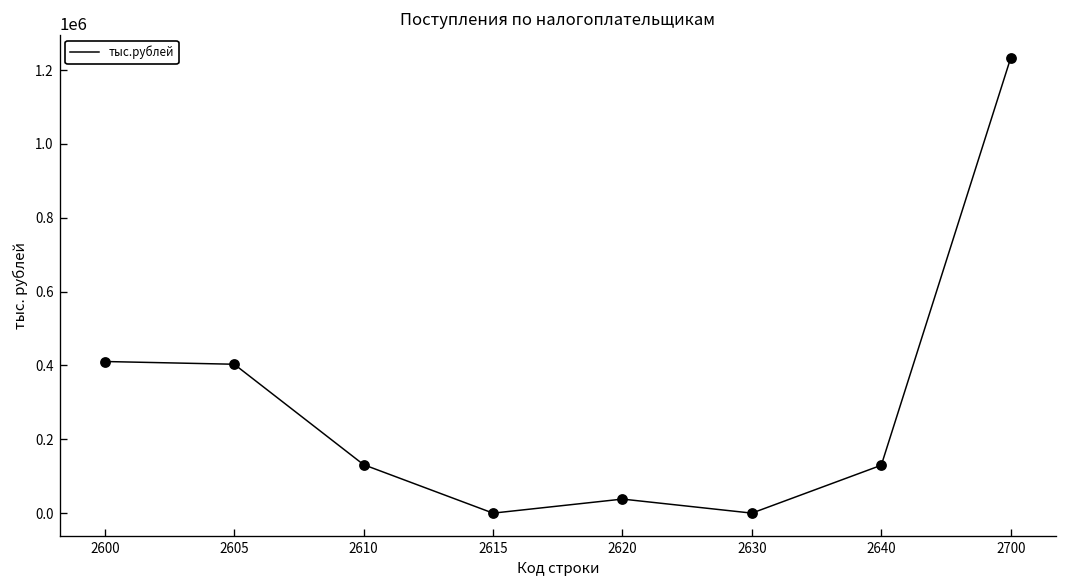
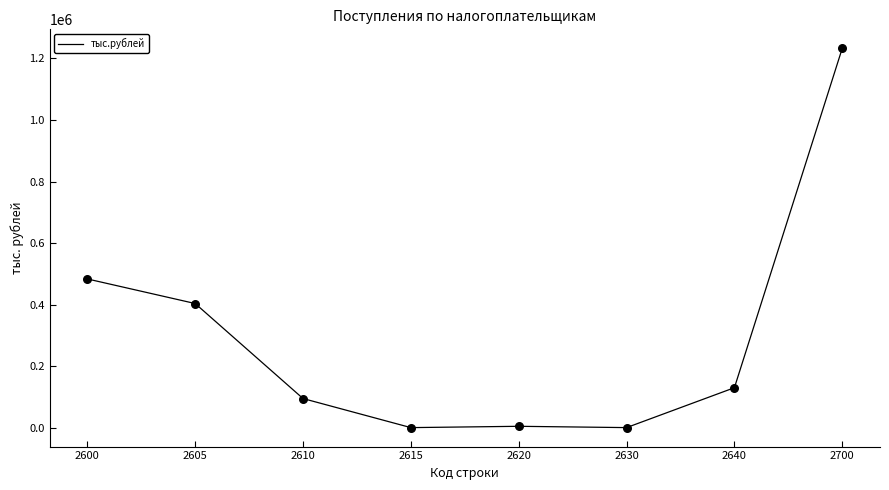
2600: 410000 -> 480000
2610: 130000 -> 90000
2620: 40000 -> 0
